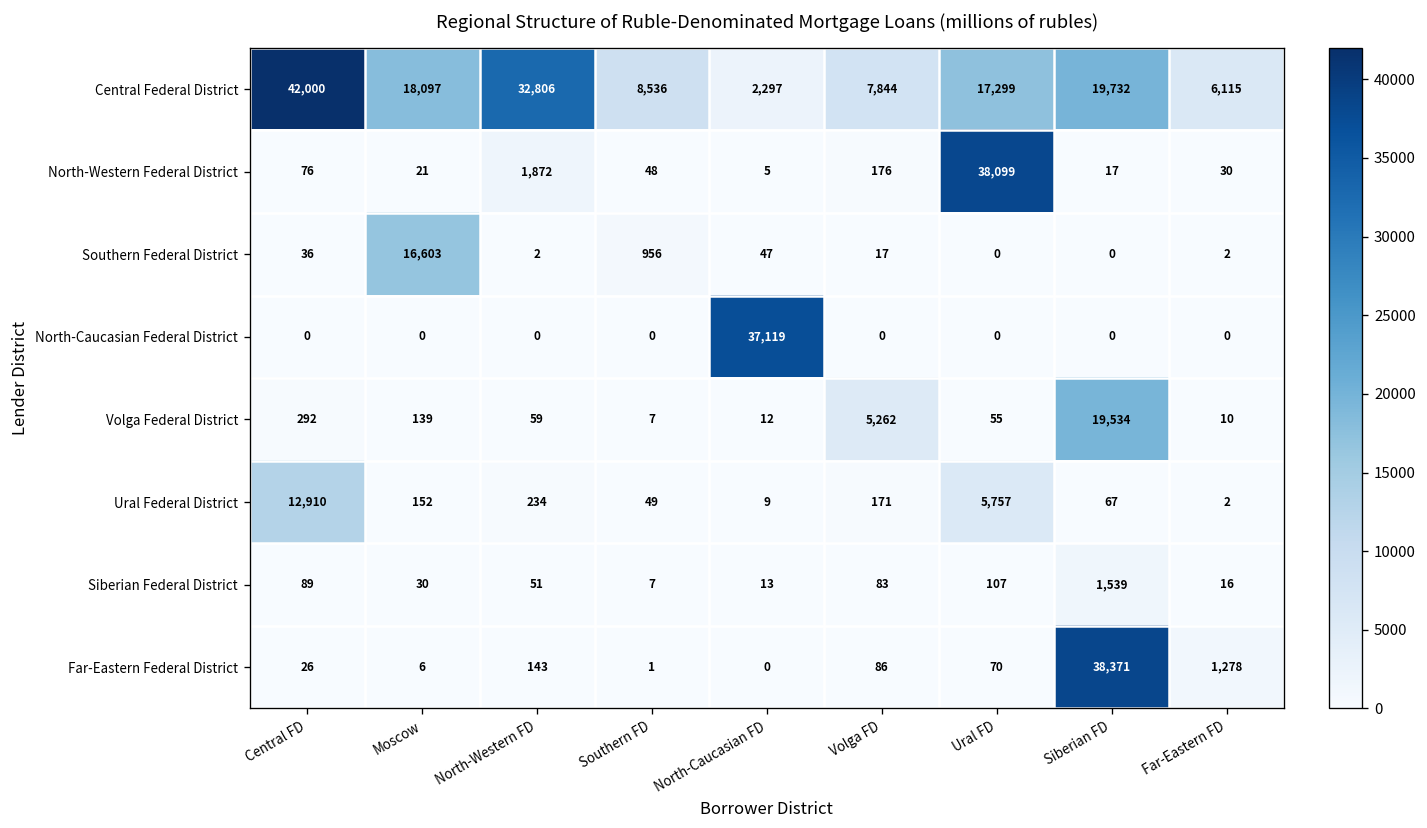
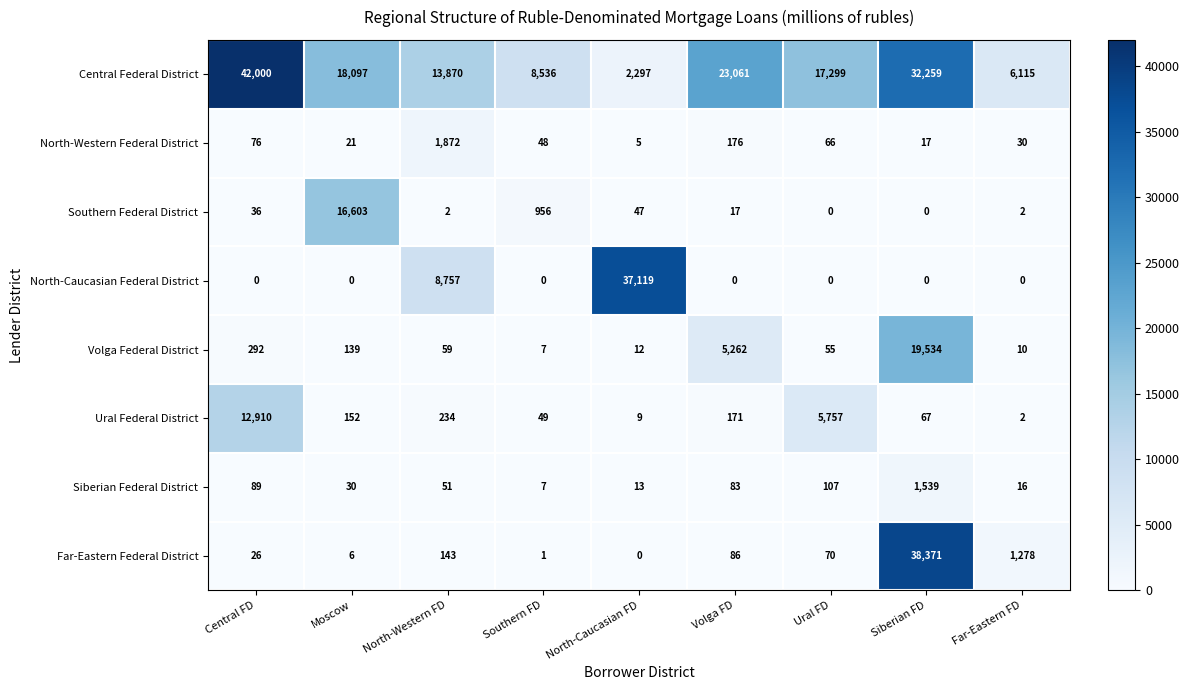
Central Federal District, North-Western FD: 32,806 -> 13,870
Central Federal District, Volga FD: 7,844 -> 23,061
Central Federal District, Siberian FD: 19,732 -> 32,259
North-Western Federal District, Ural FD: 38,099 -> 66
North-Caucasian Federal District, North-Western FD: 0 -> 8,757
